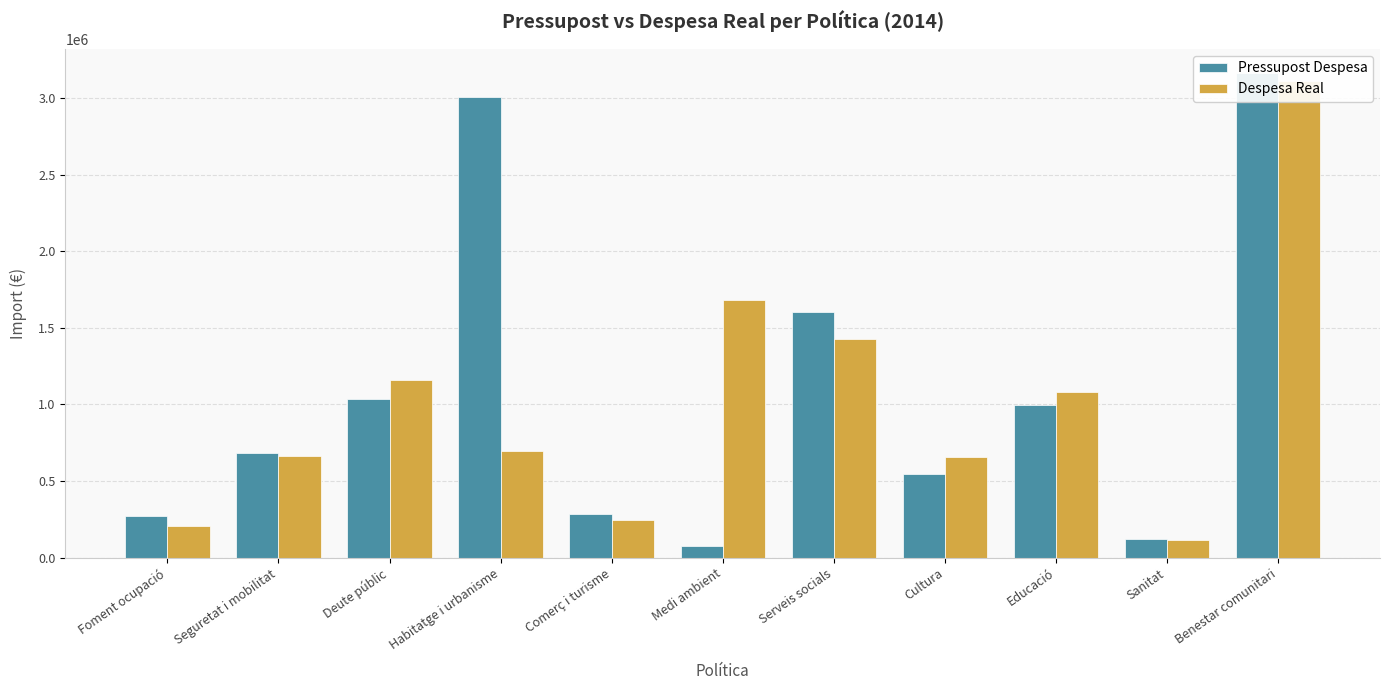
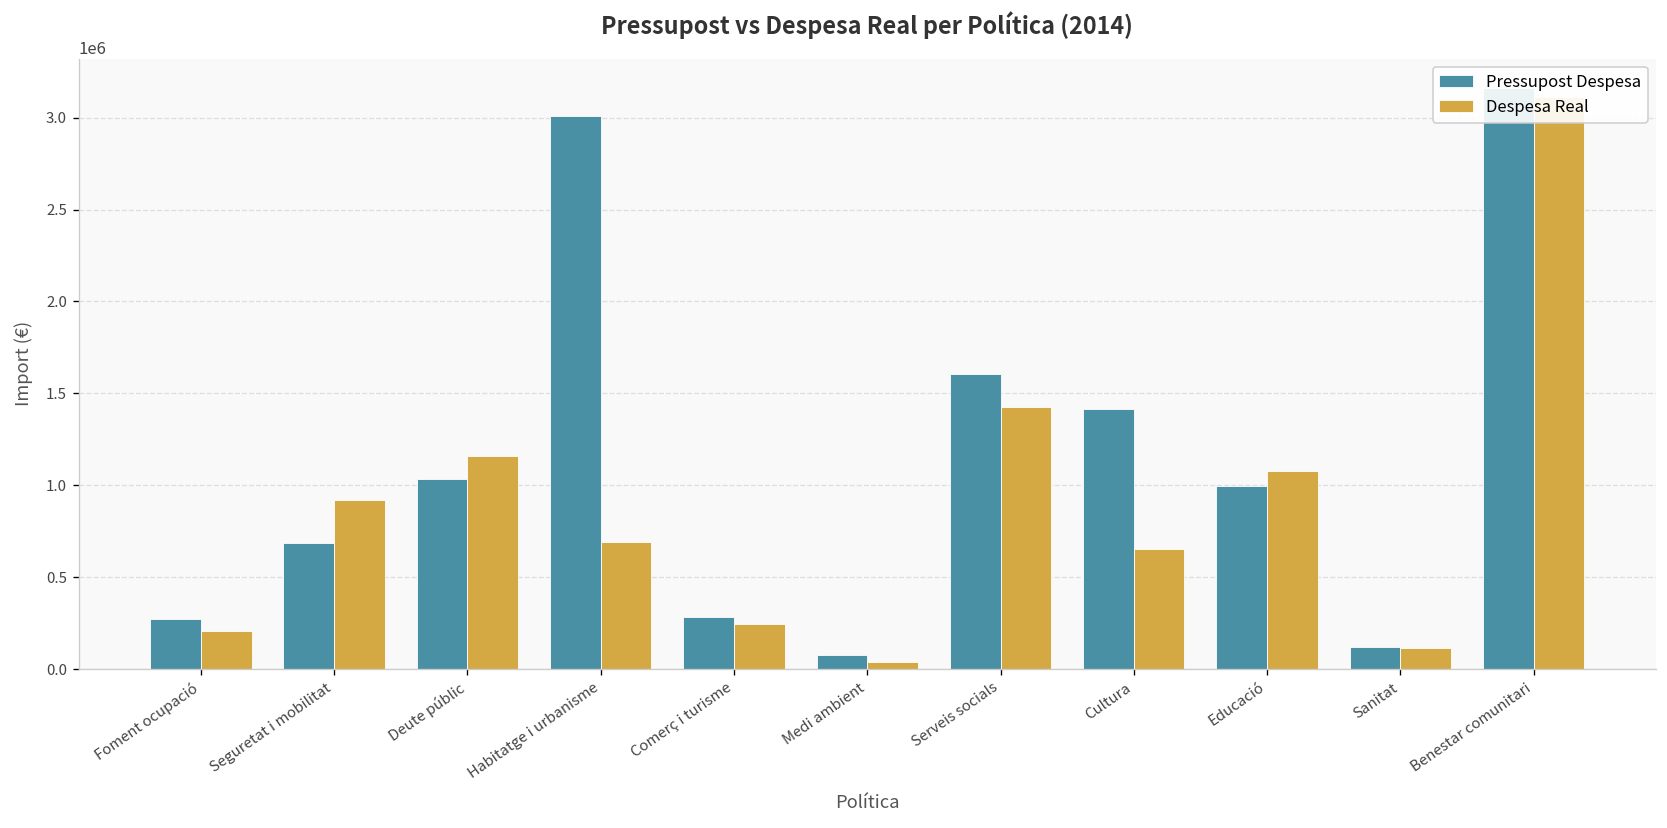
Despesa Real, Seguretat i mobilitat: 660000 -> 920000
Despesa Real, Medi ambient: 1680000 -> 40000
Pressupost Despesa, Cultura: 540000 -> 1410000
